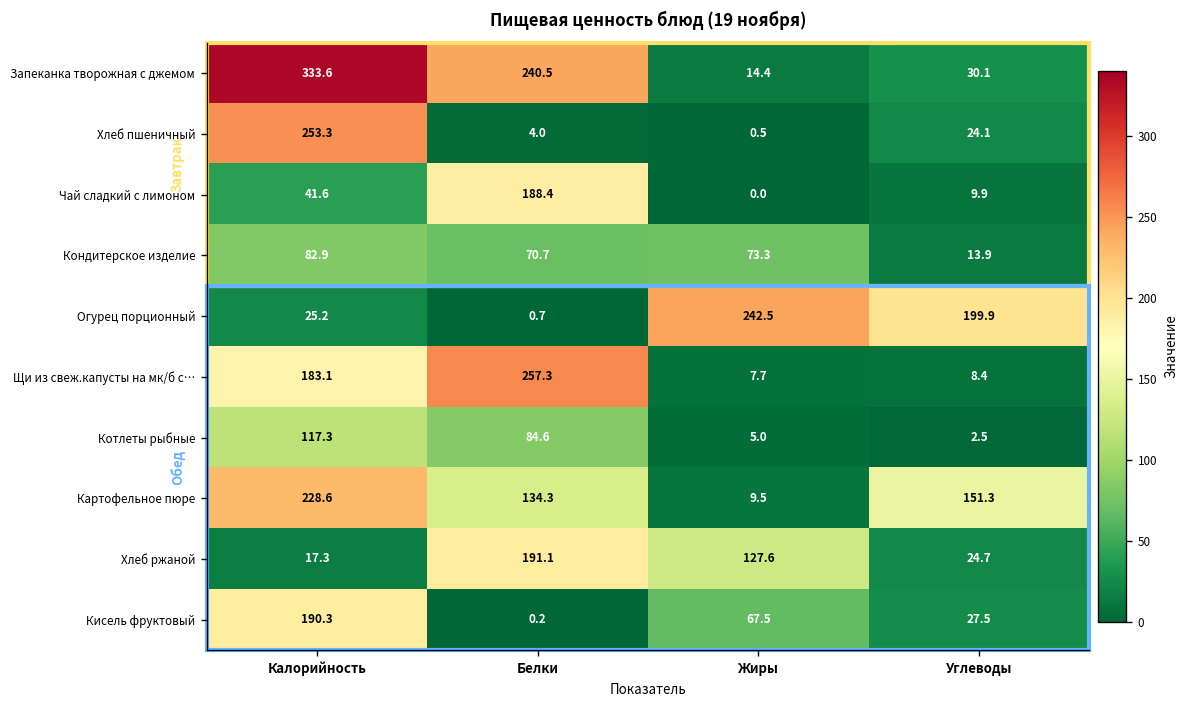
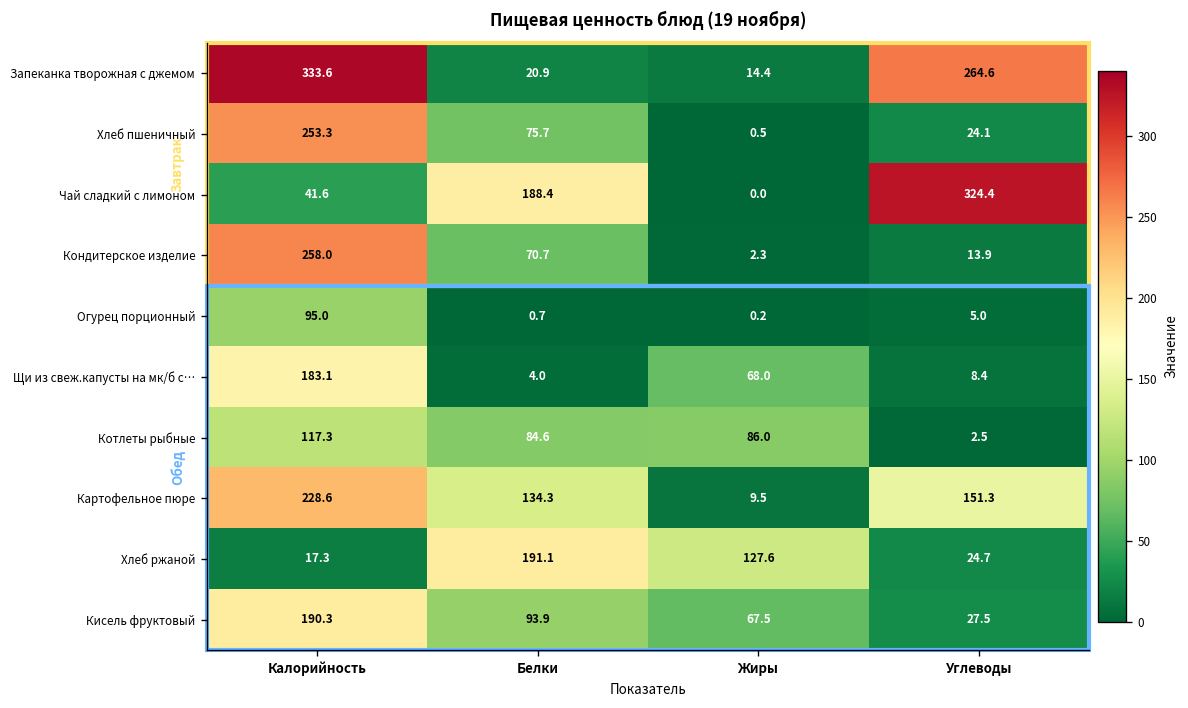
Запеканка творожная с джемом, Белки: 240.5 -> 20.9
Запеканка творожная с джемом, Углеводы: 30.1 -> 264.6
Хлеб пшеничный, Белки: 4.0 -> 75.7
Чай сладкий с лимоном, Углеводы: 9.9 -> 324.4
Кондитерское изделие, Калорийность: 82.9 -> 258.0
Кондитерское изделие, Жиры: 73.3 -> 2.3
Огурец порционный, Калорийность: 25.2 -> 95.0
Огурец порционный, Жиры: 242.5 -> 0.2
Огурец порционный, Углеводы: 199.9 -> 5.0
Щи из свеж.капусты на мк/б с…, Белки: 257.3 -> 4.0
Щи из свеж.капусты на мк/б с…, Жиры: 7.7 -> 68.0
Котлеты рыбные, Жиры: 5.0 -> 86.0
Кисель фруктовый, Белки: 0.2 -> 93.9
